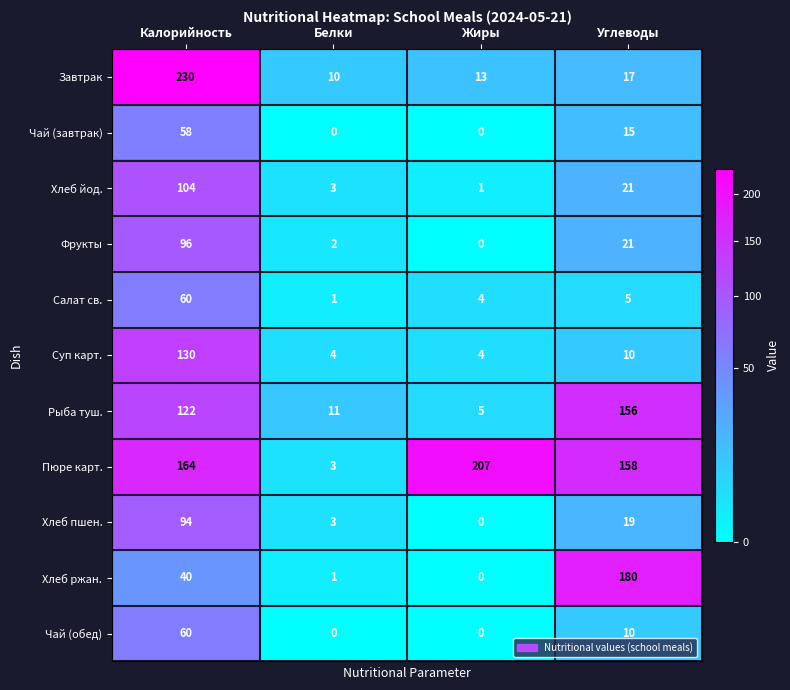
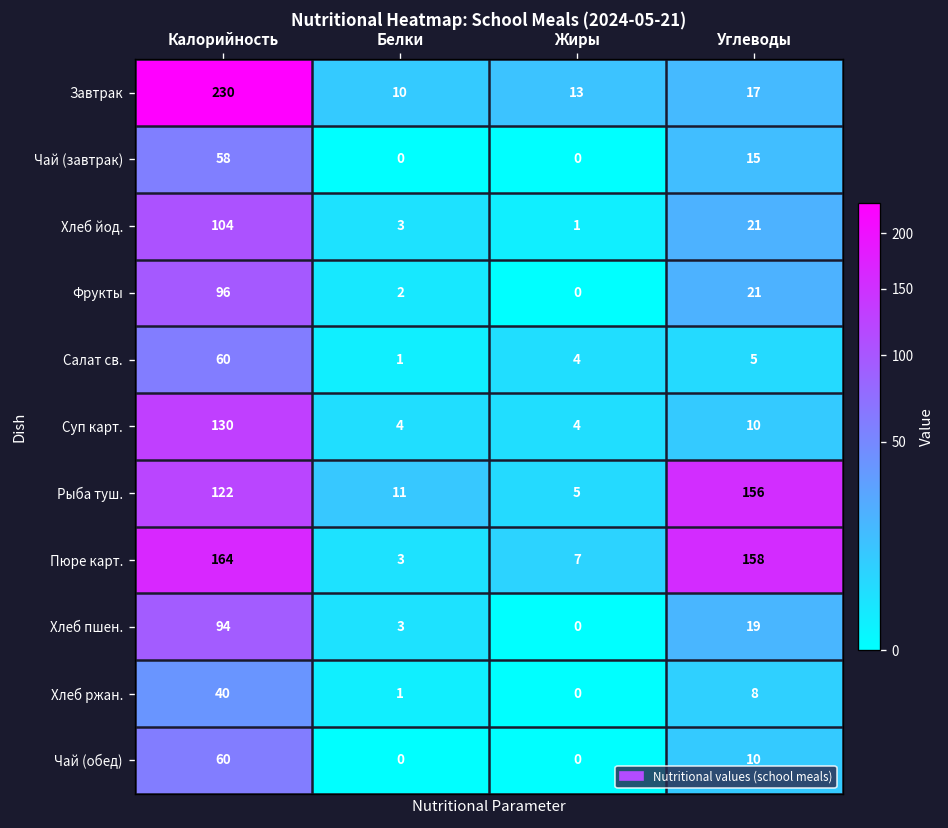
Пюре карт., Жиры: 207 -> 7
Хлеб ржан., Углеводы: 180 -> 8
